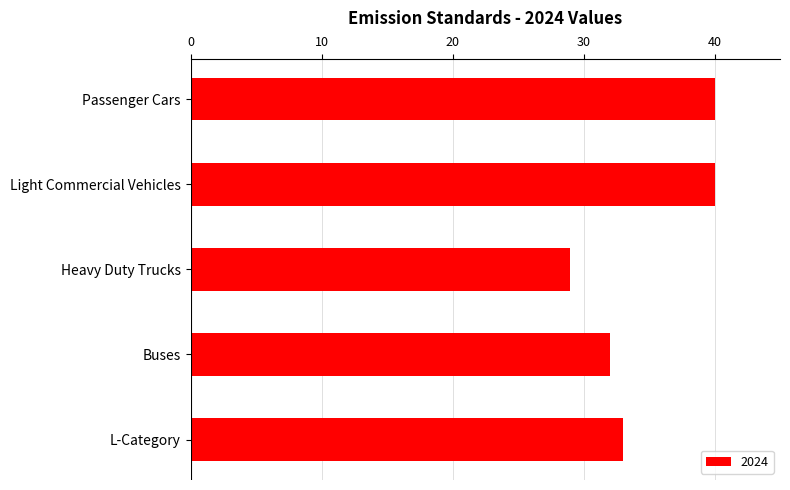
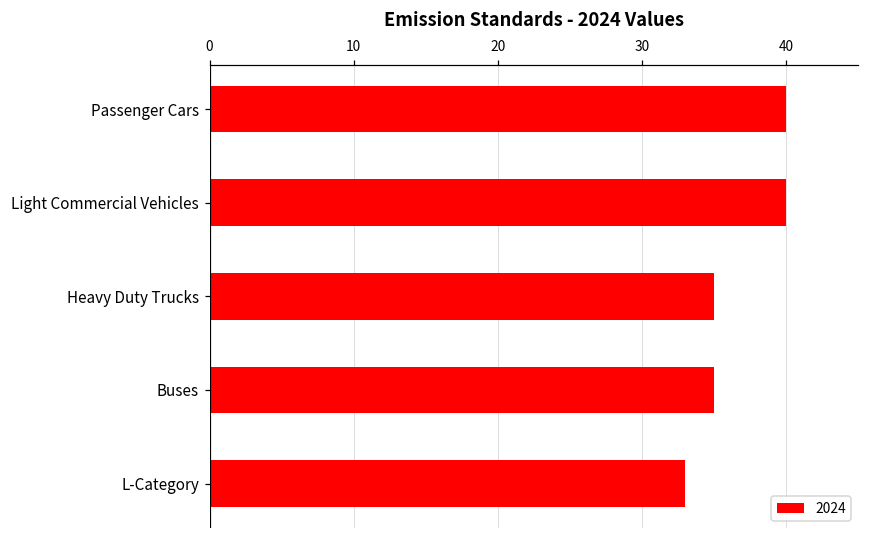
Heavy Duty Trucks: 29 -> 35
Buses: 32 -> 35
